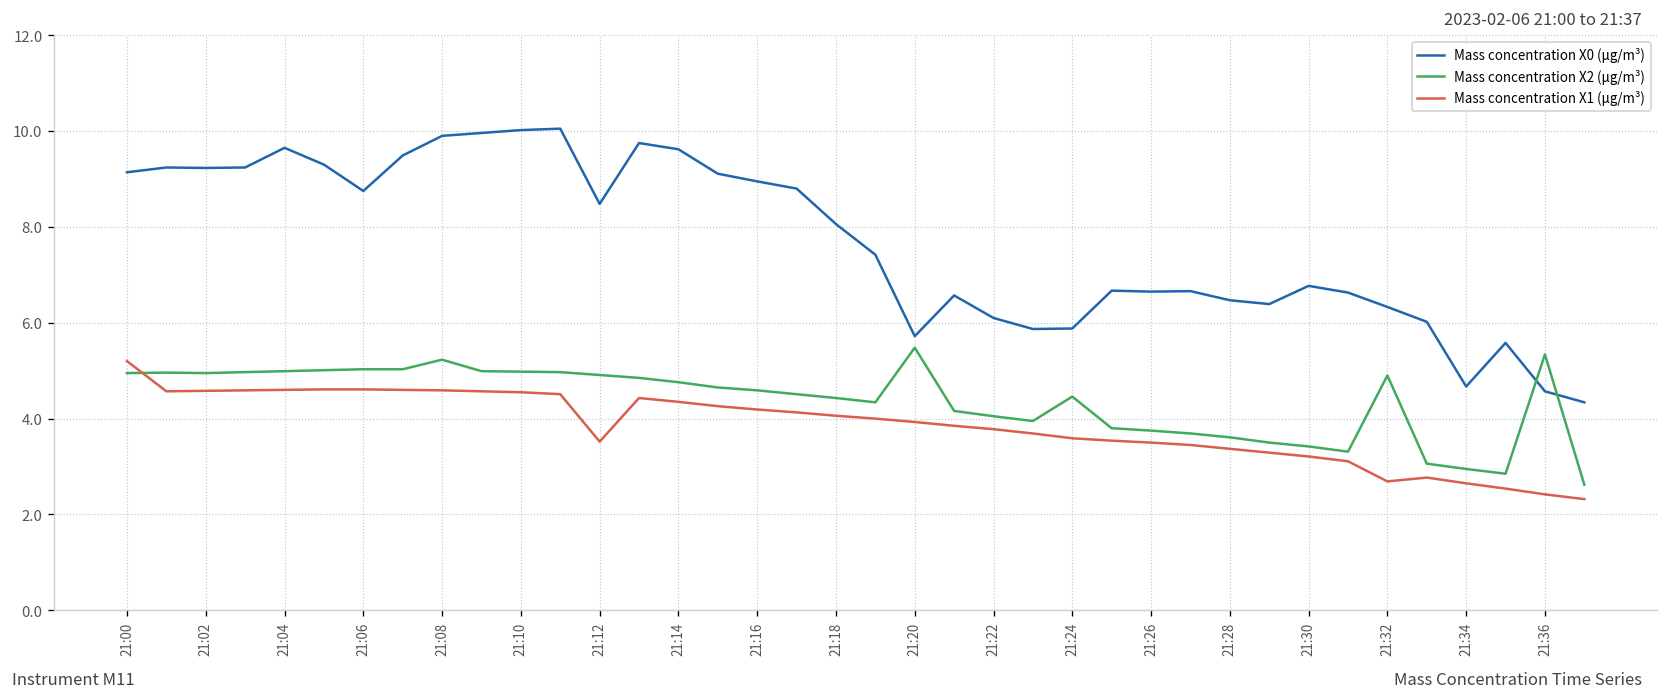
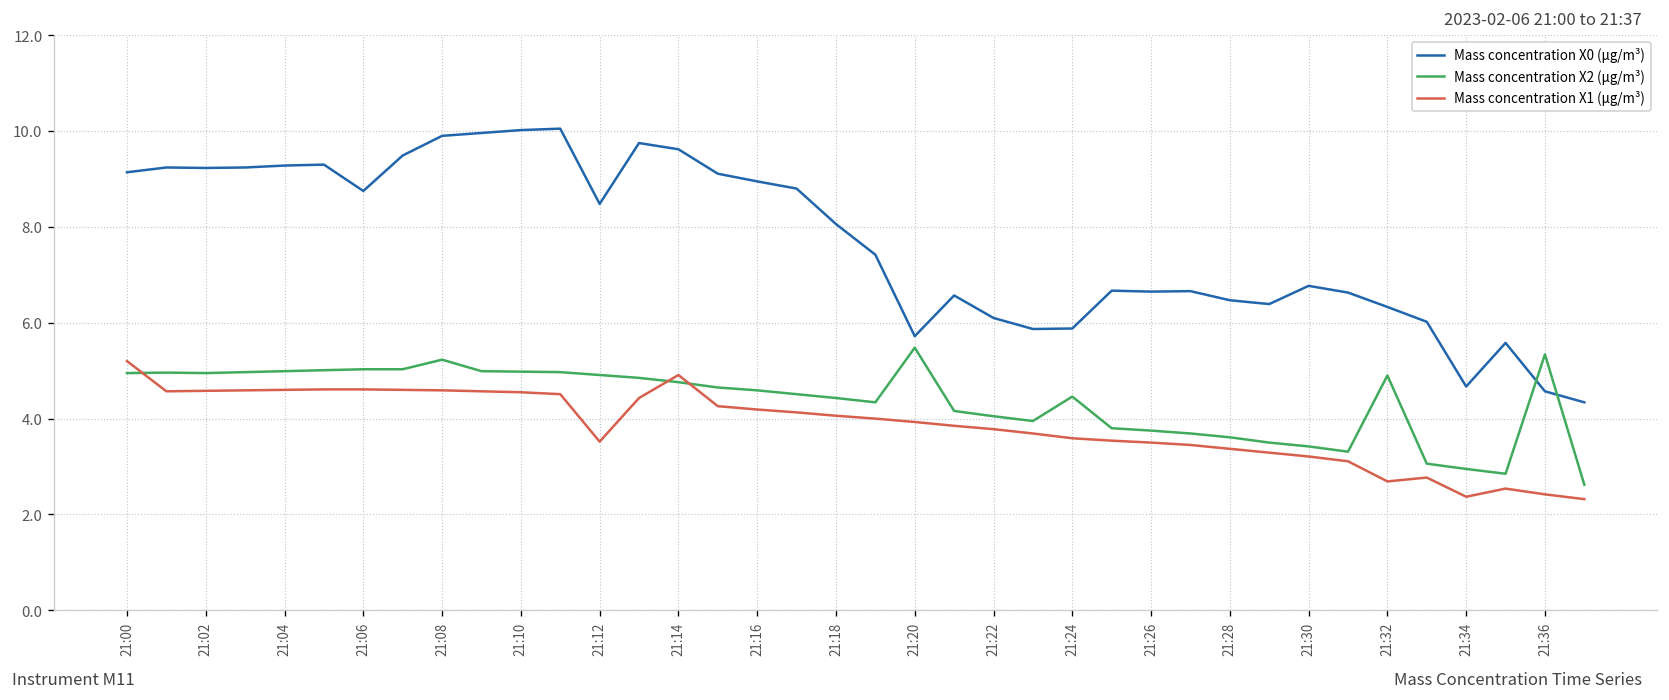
Mass concentration X0 (μg/m³), 21:04: 9.7 -> 9.3
Mass concentration X1 (μg/m³), 21:14: 4.4 -> 4.9
Mass concentration X1 (μg/m³), 21:34: 2.7 -> 2.4
